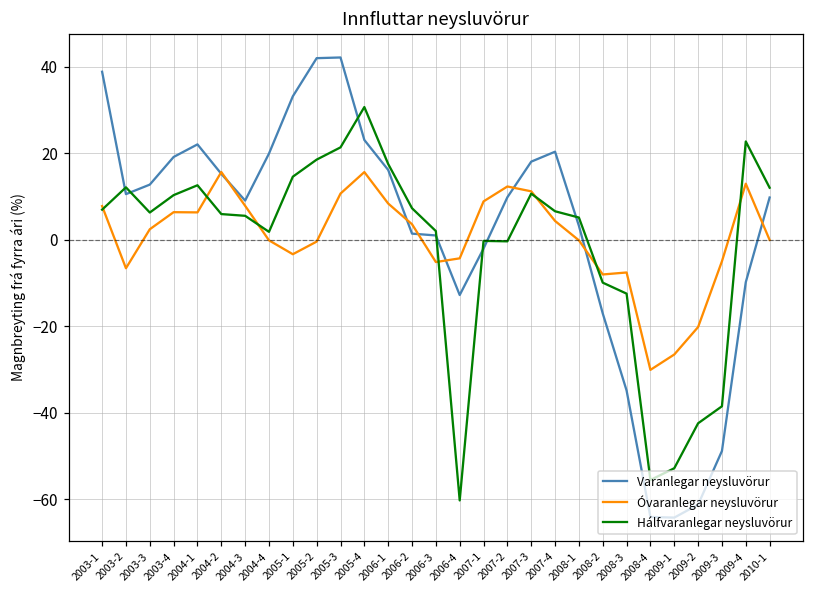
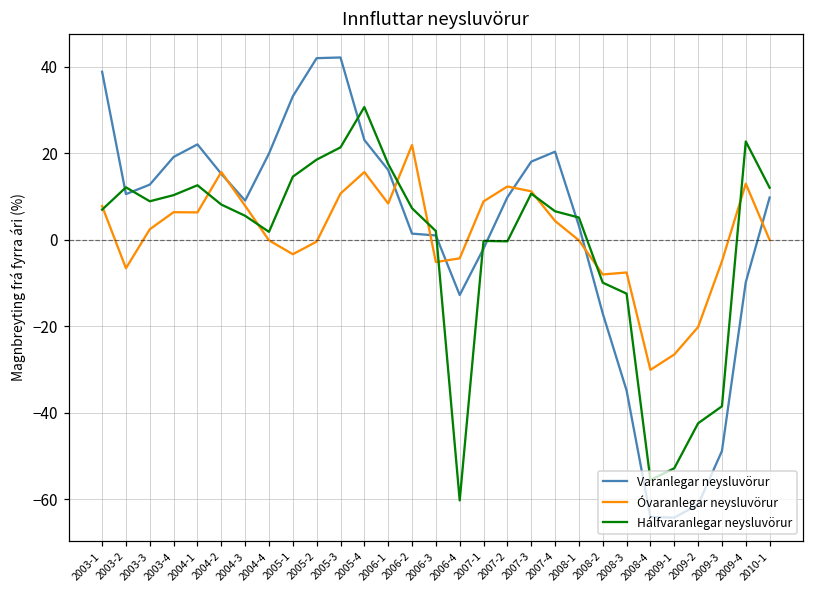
Hálfvaranlegar neysluvörur, 2003-3: 6 -> 9
Hálfvaranlegar neysluvörur, 2004-2: 6 -> 8
Óvaranlegar neysluvörur, 2006-2: 4 -> 22
